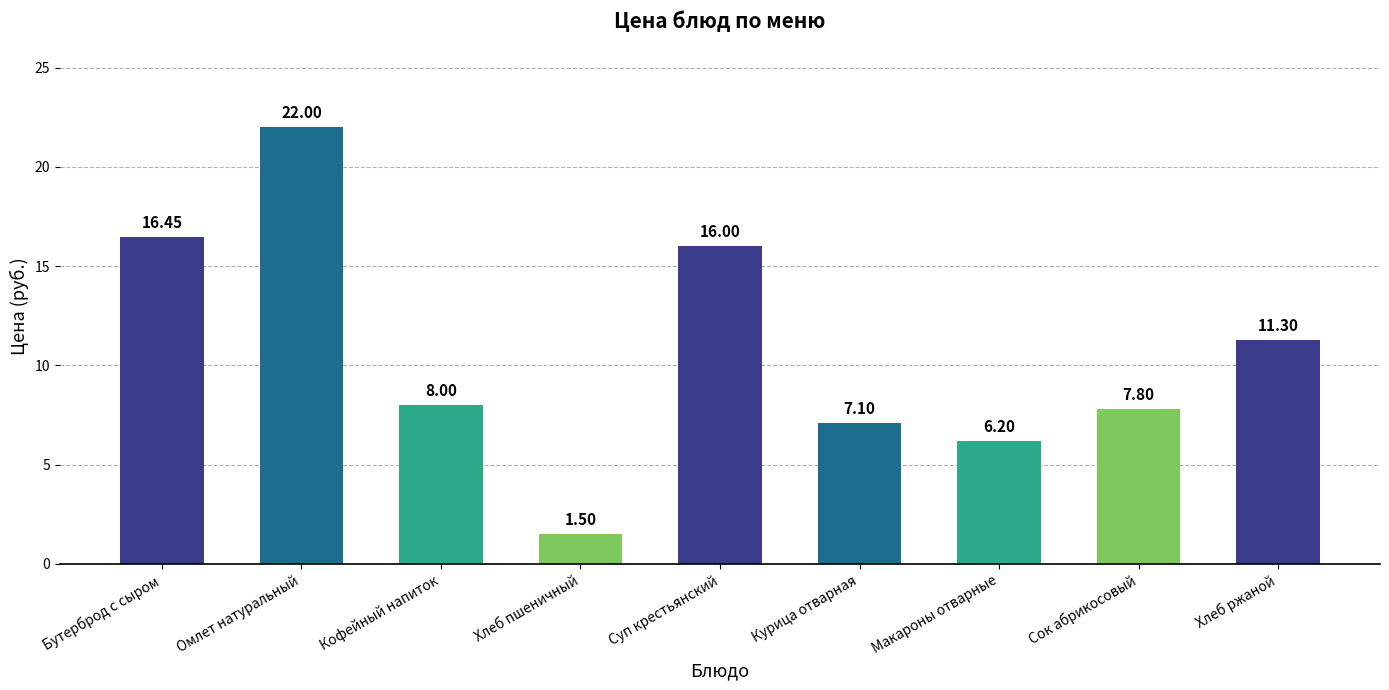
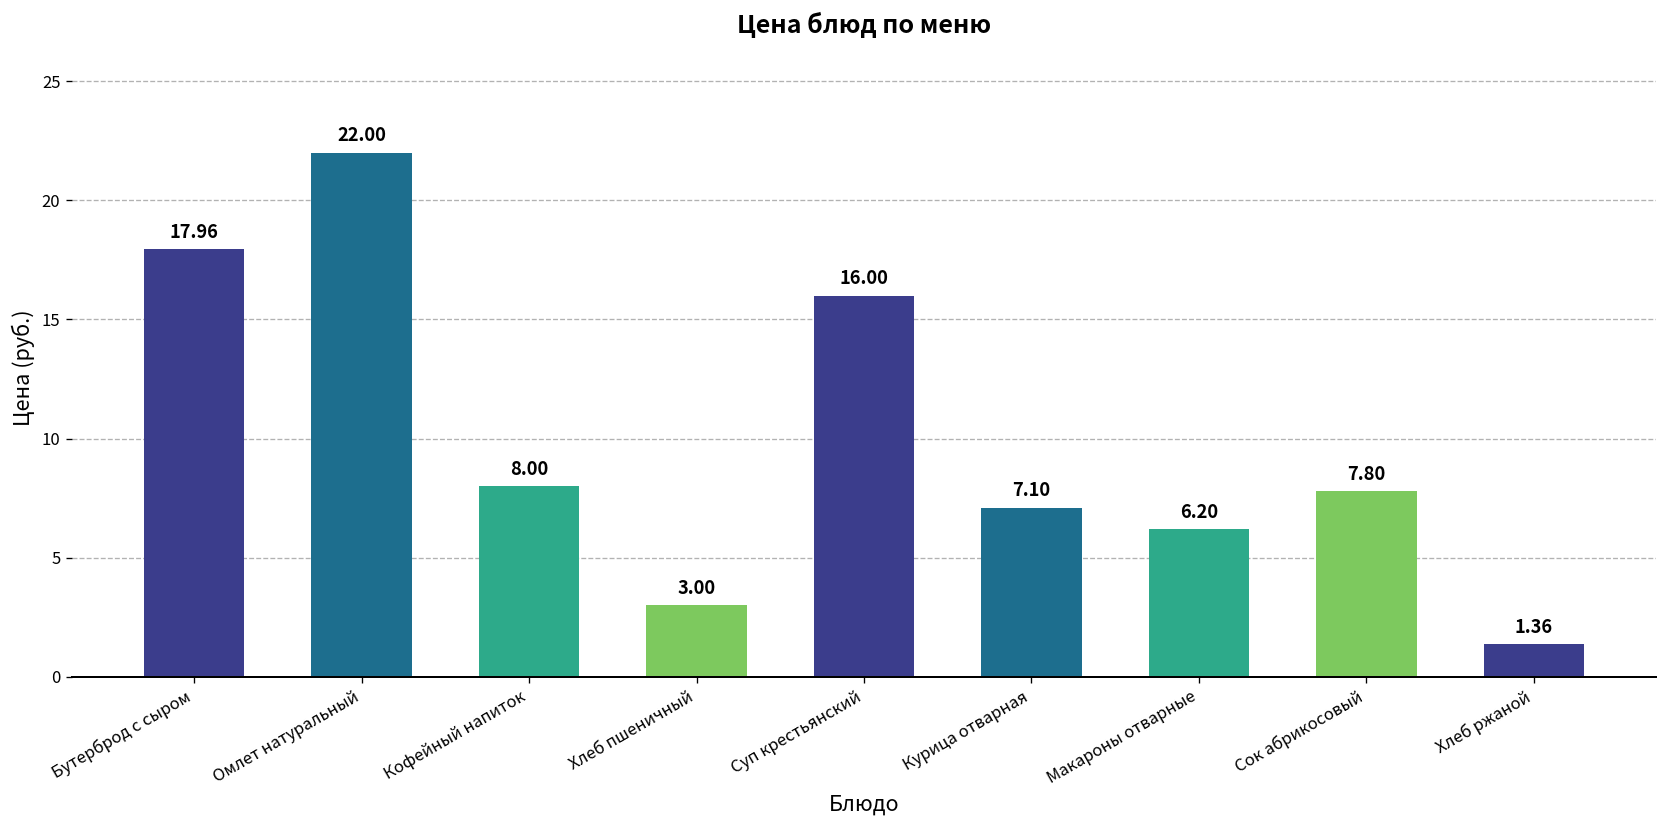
Бутерброд с сыром: 16.45 -> 17.96
Хлеб пшеничный: 1.50 -> 3.00
Хлеб ржаной: 11.30 -> 1.36
